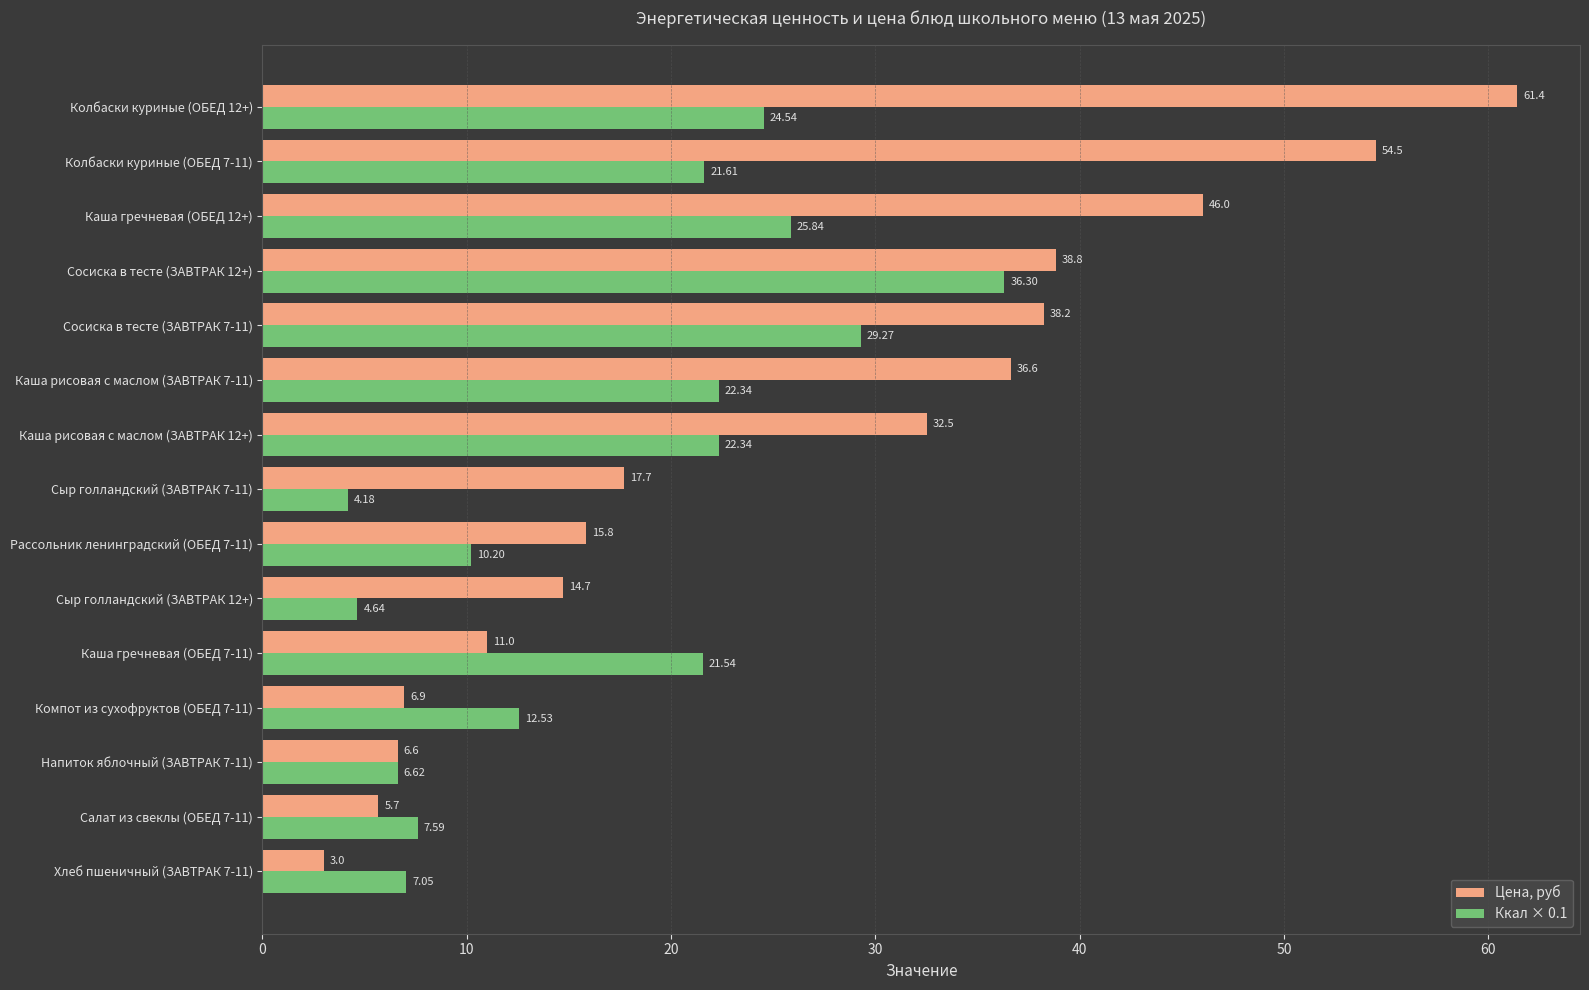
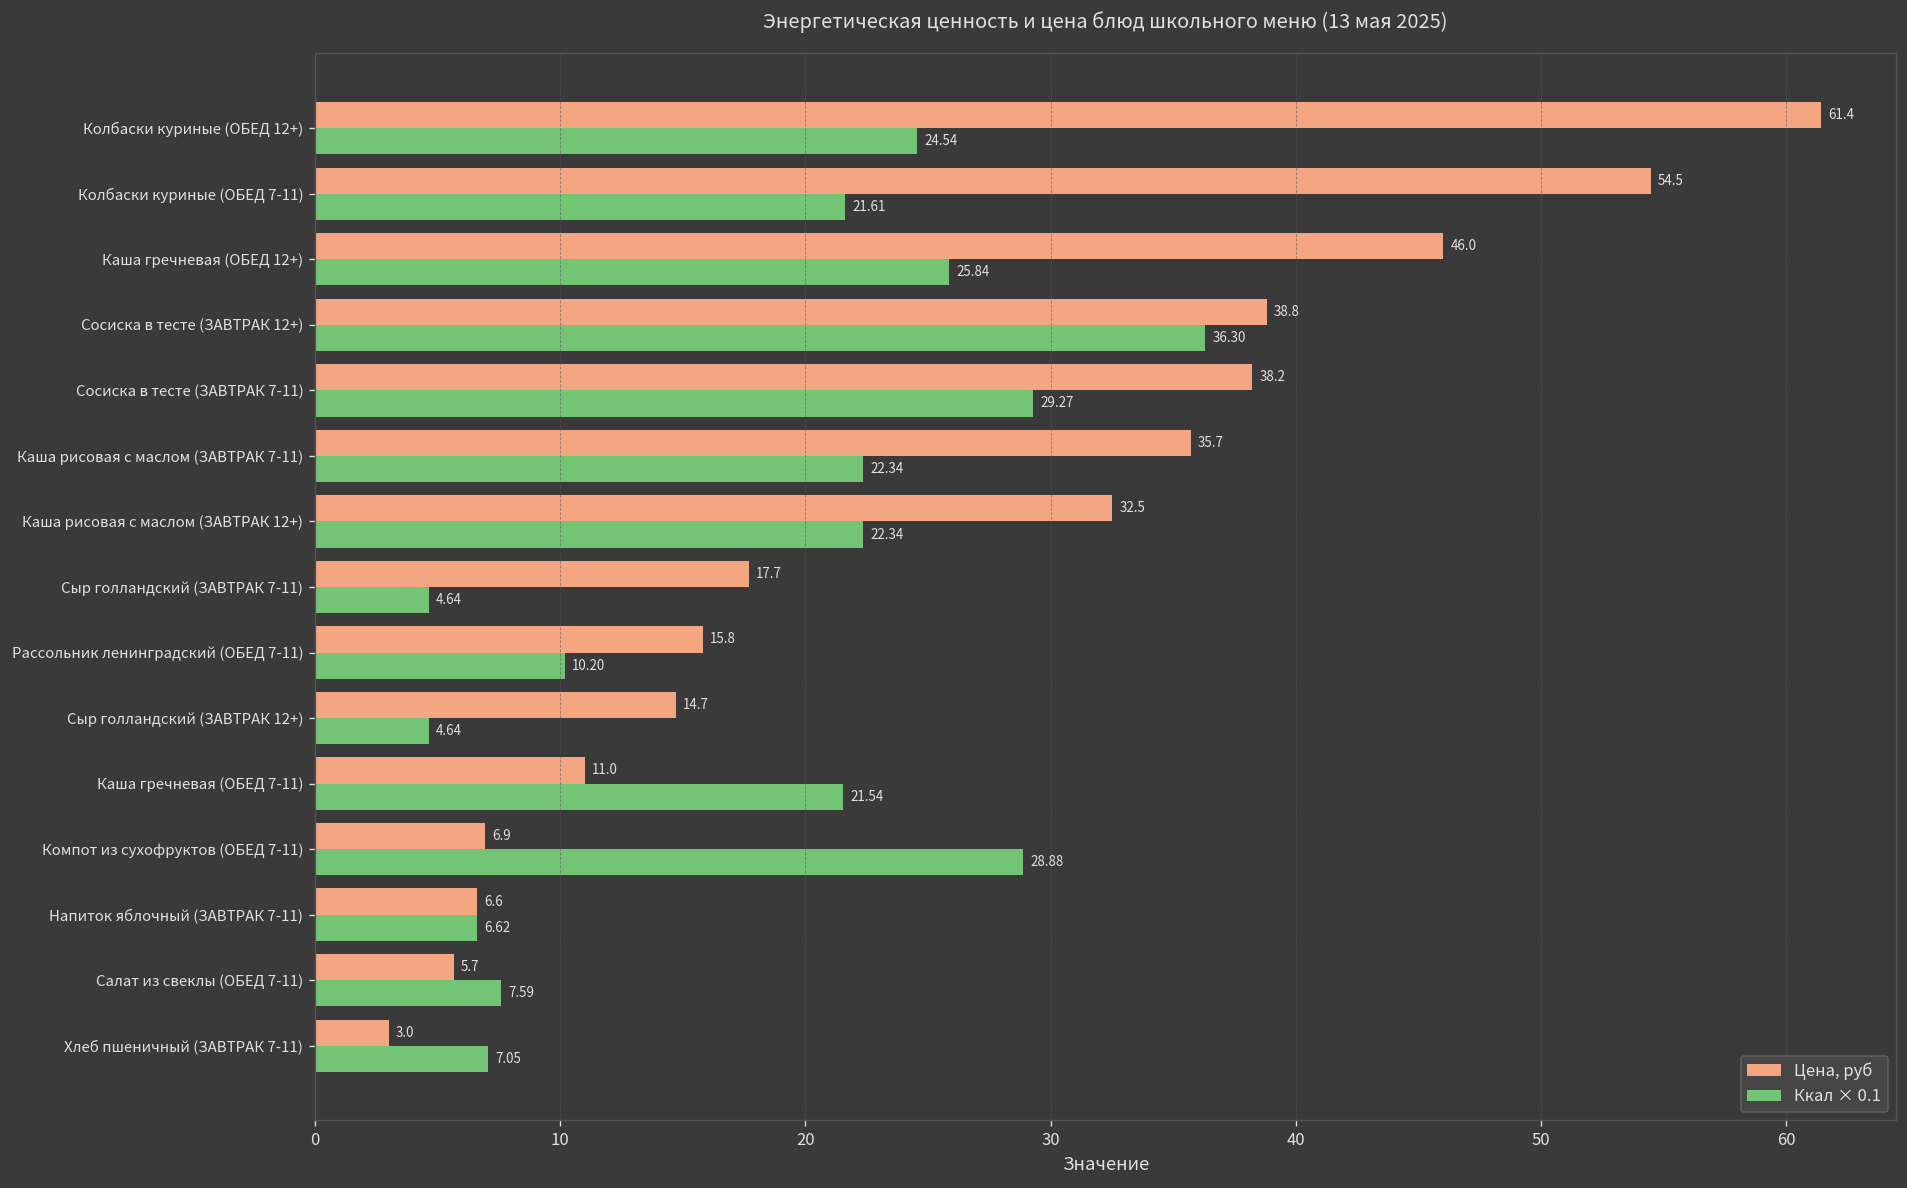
Цена, руб, Каша рисовая с маслом (ЗАВТРАК 7-11): 36.6 -> 35.7
Ккал × 0.1, Сыр голландский (ЗАВТРАК 7-11): 4.18 -> 4.64
Ккал × 0.1, Компот из сухофруктов (ОБЕД 7-11): 12.53 -> 28.88
